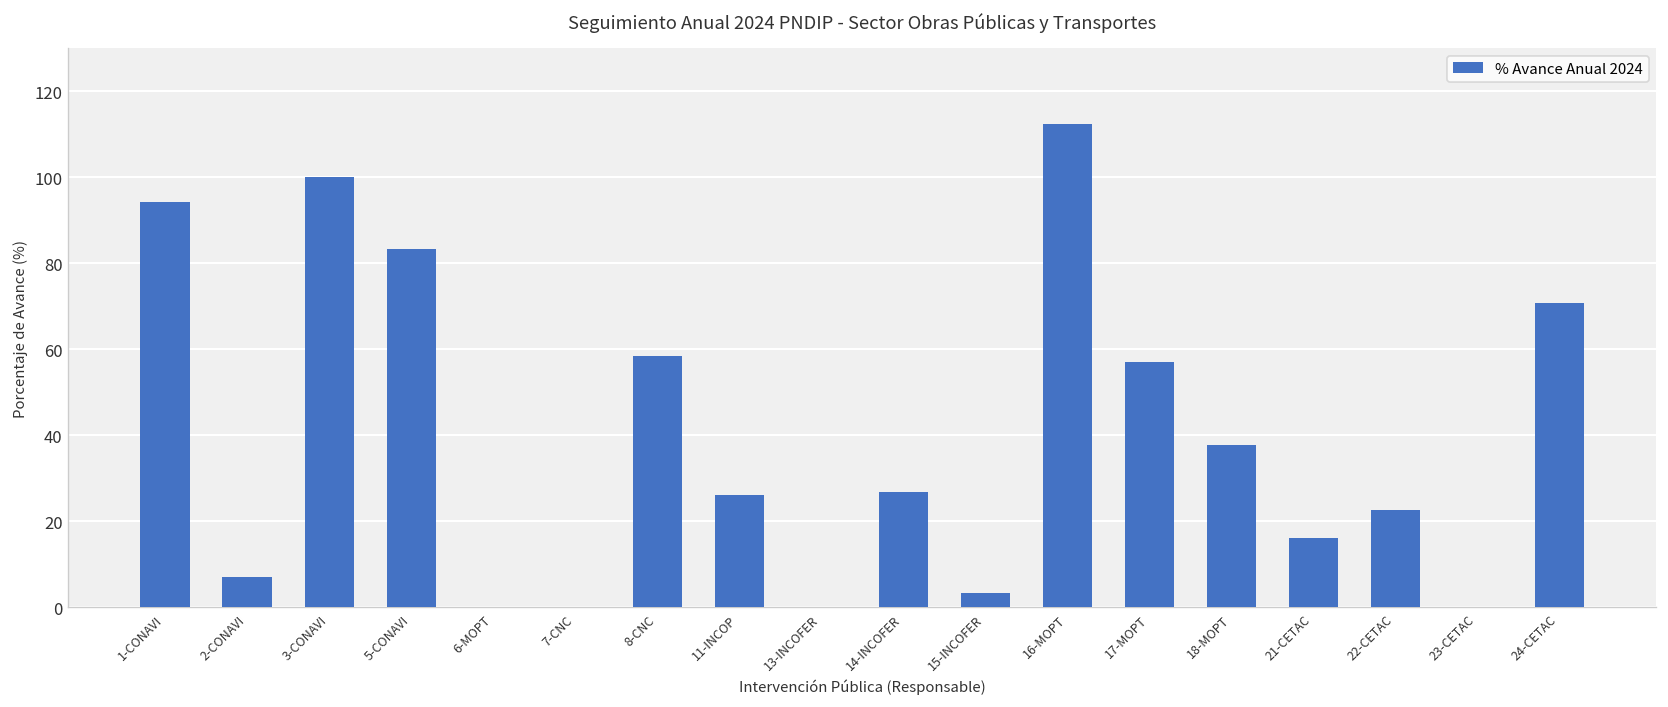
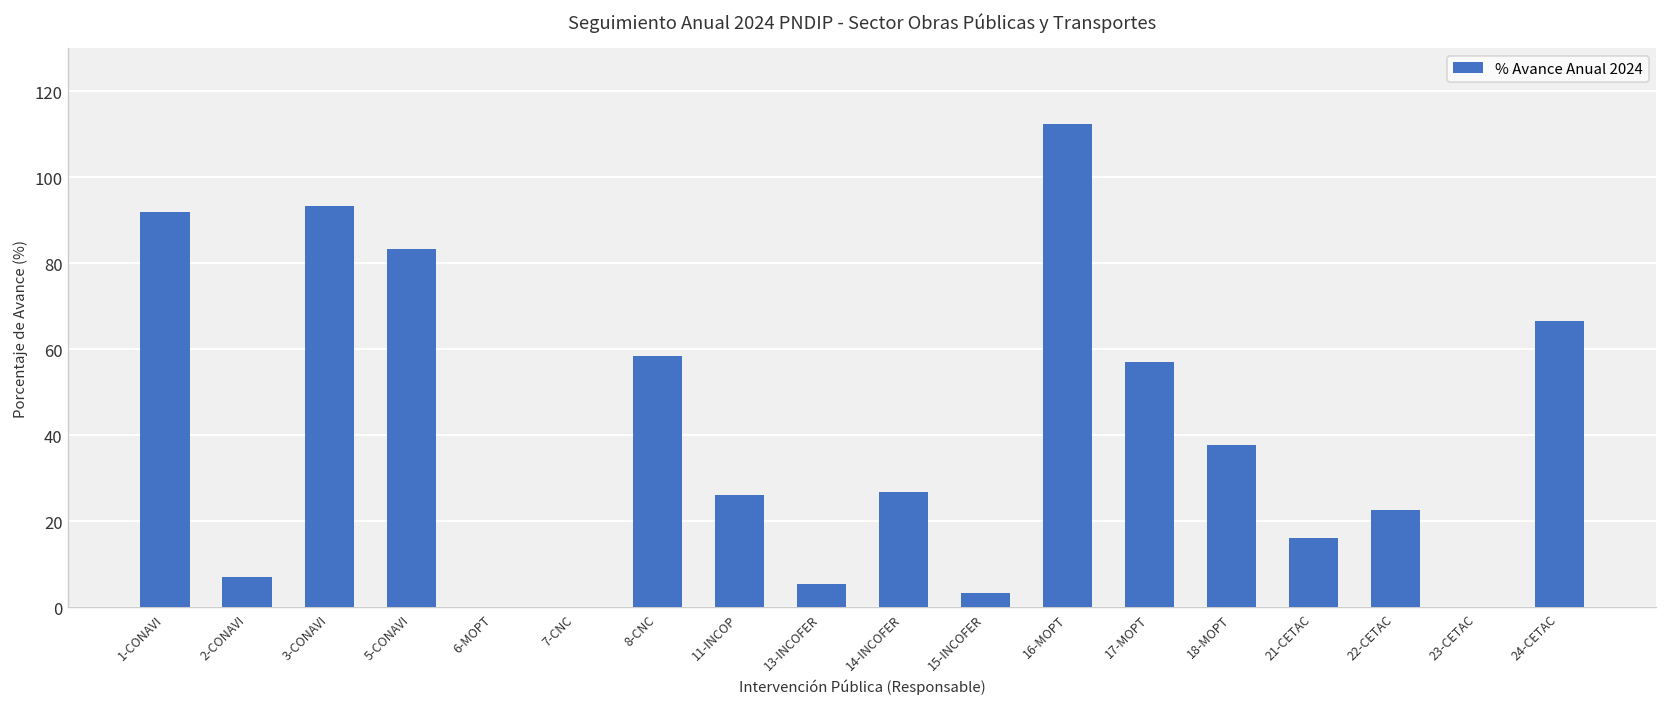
1-CONAVI: 94 -> 92
3-CONAVI: 100 -> 93
13-INCOFER: 0 -> 6
24-CETAC: 71 -> 67
